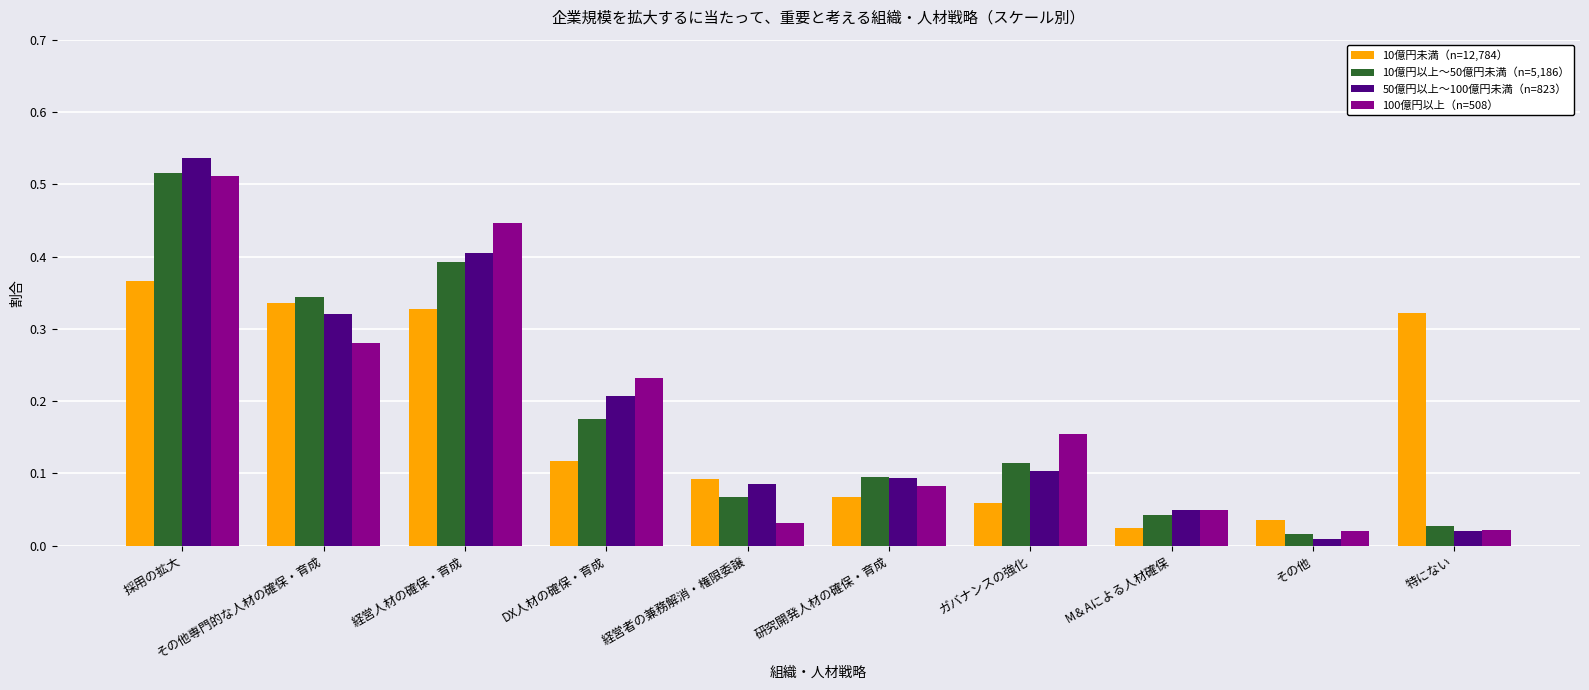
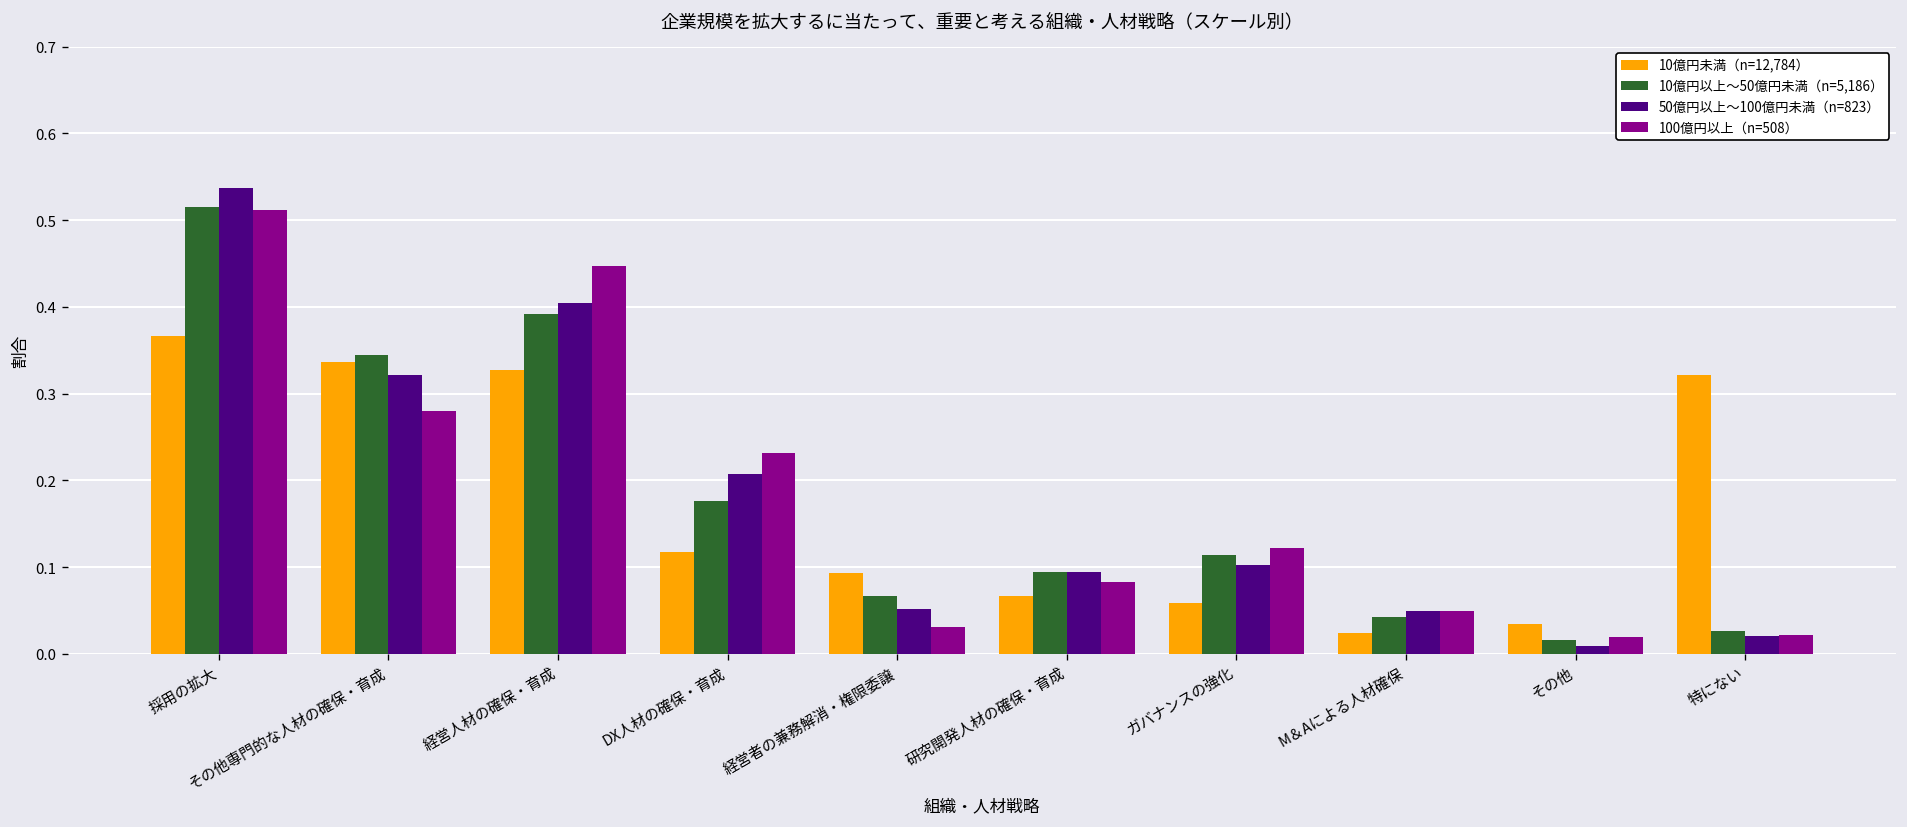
50億円以上～100億円未満（n=823）, 経営者の兼務解消・権限委譲: 0.09 -> 0.05
100億円以上（n=508）, ガバナンスの強化: 0.15 -> 0.12
